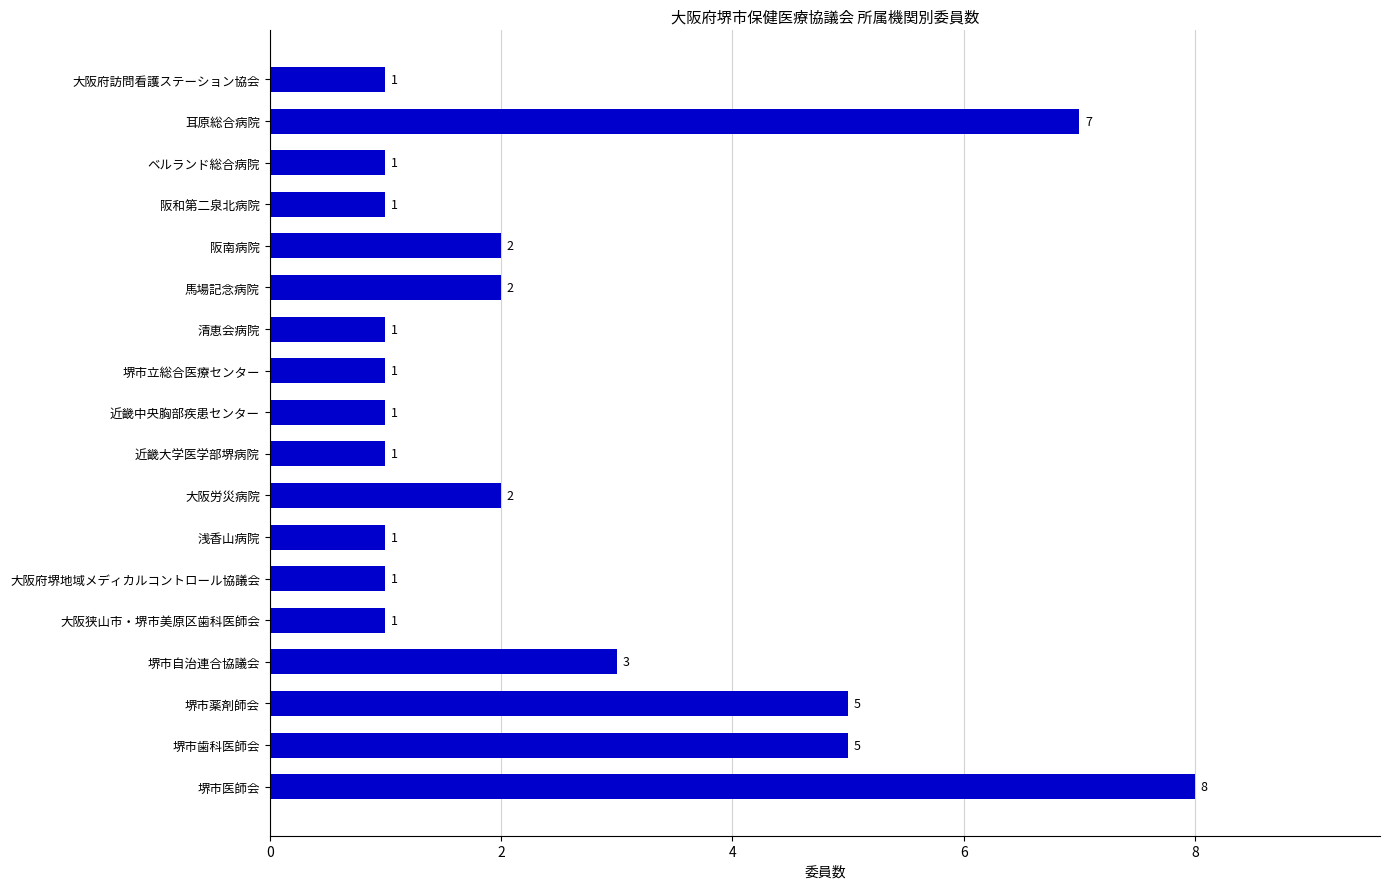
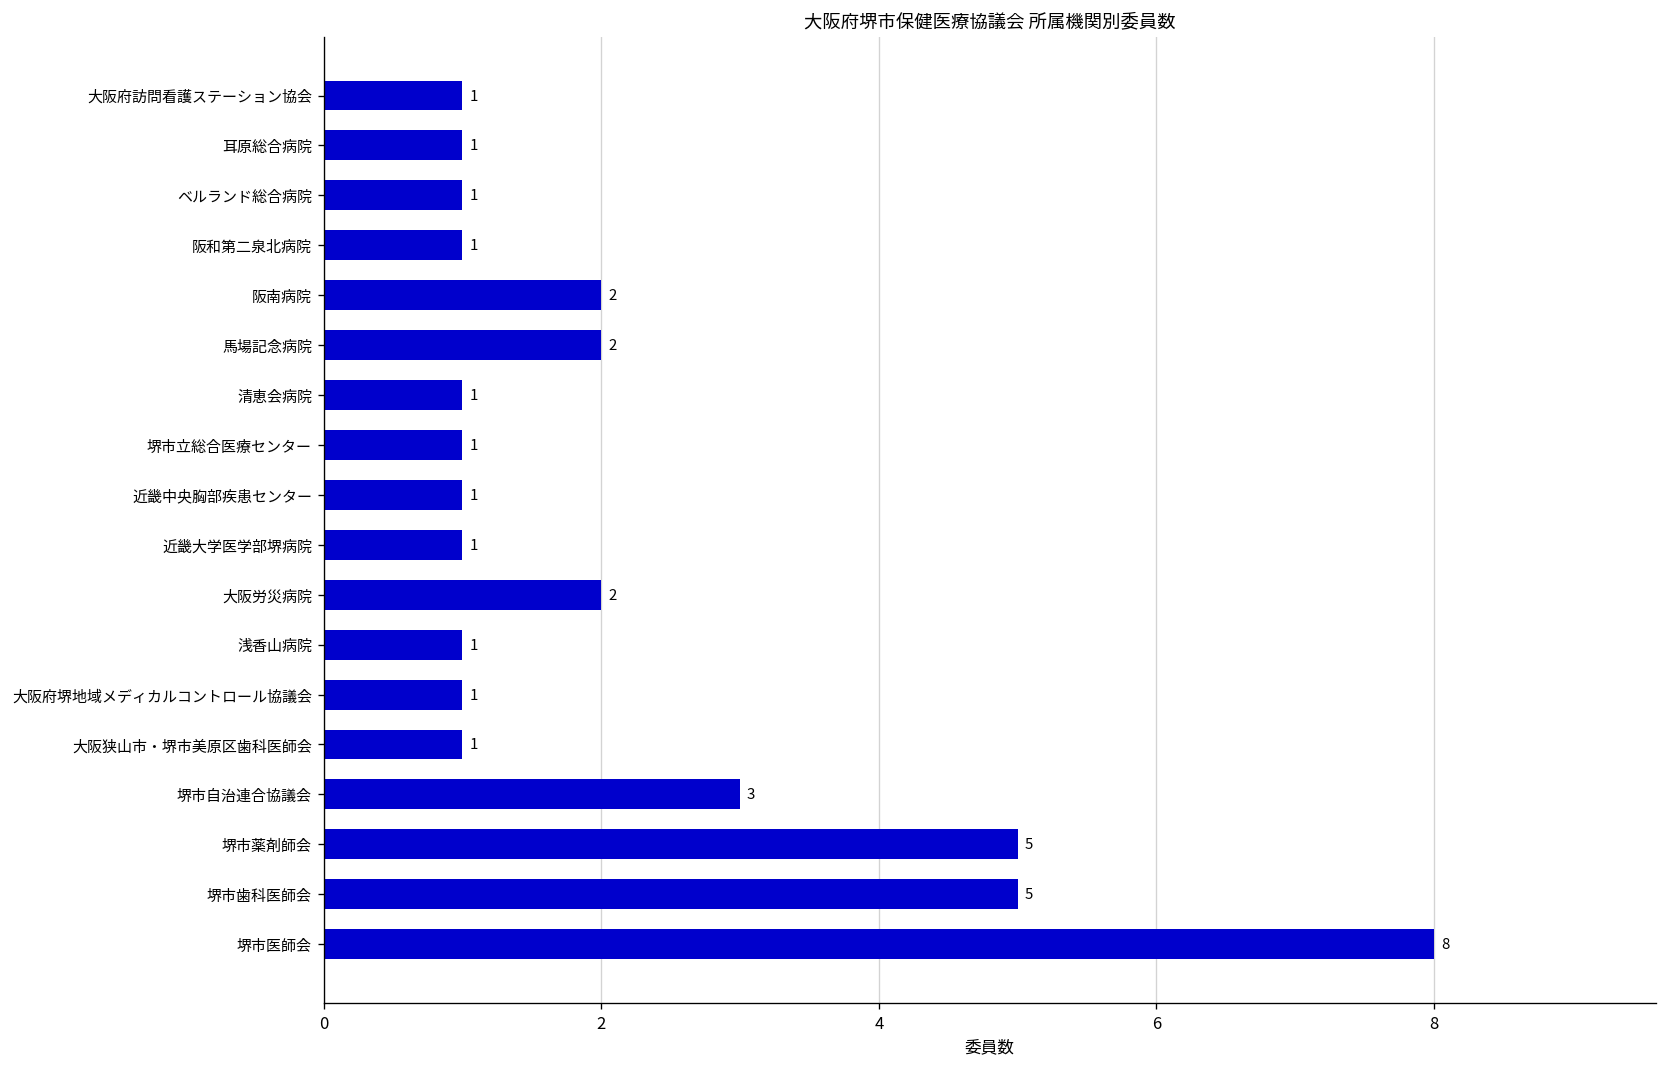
耳原総合病院: 7 -> 1
